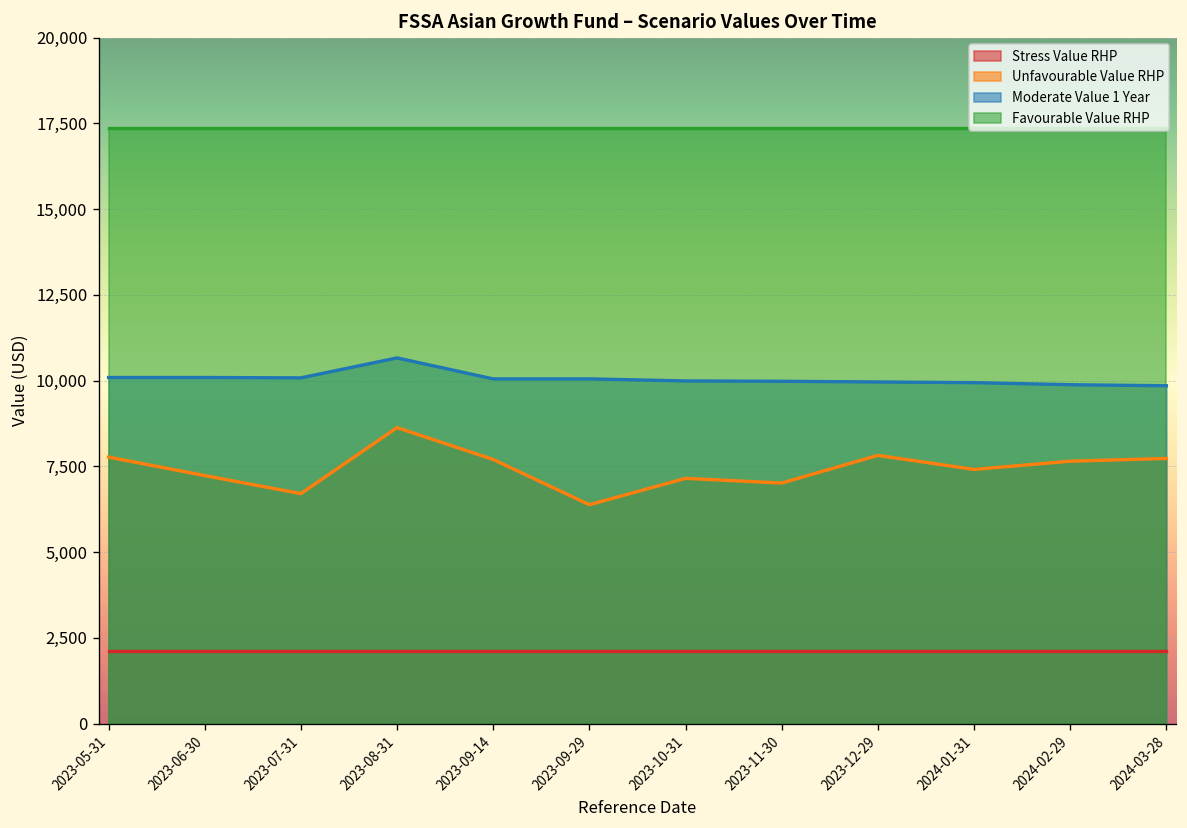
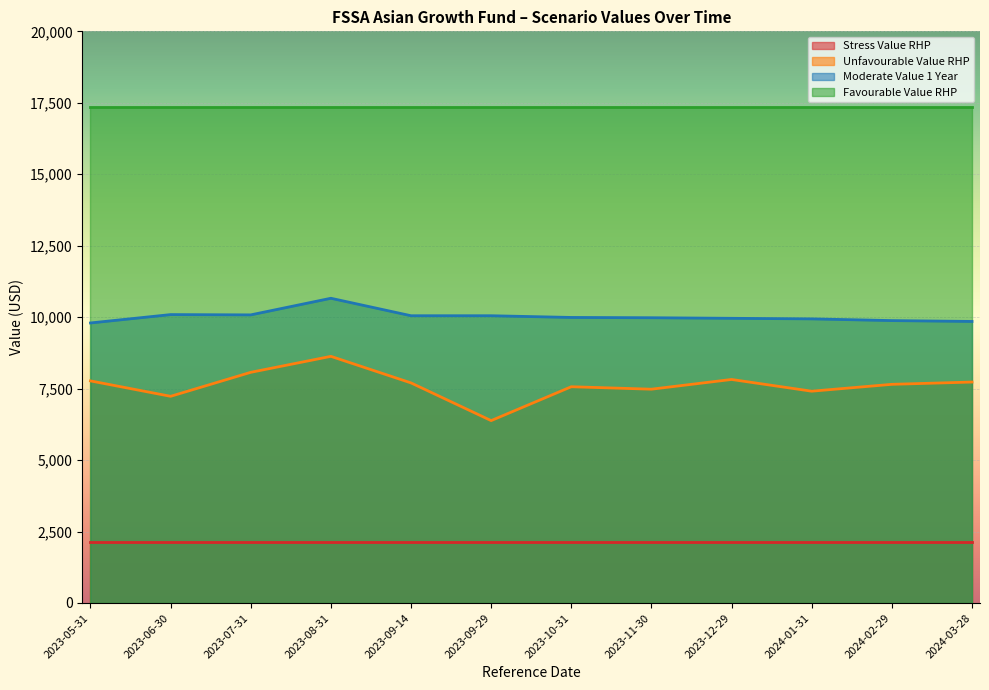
Moderate Value 1 Year, 2023-05-31: 10,100 -> 9,800
Unfavourable Value RHP, 2023-07-31: 6,700 -> 8,100
Unfavourable Value RHP, 2023-10-31: 7,200 -> 7,600
Unfavourable Value RHP, 2023-11-30: 7,000 -> 7,500
